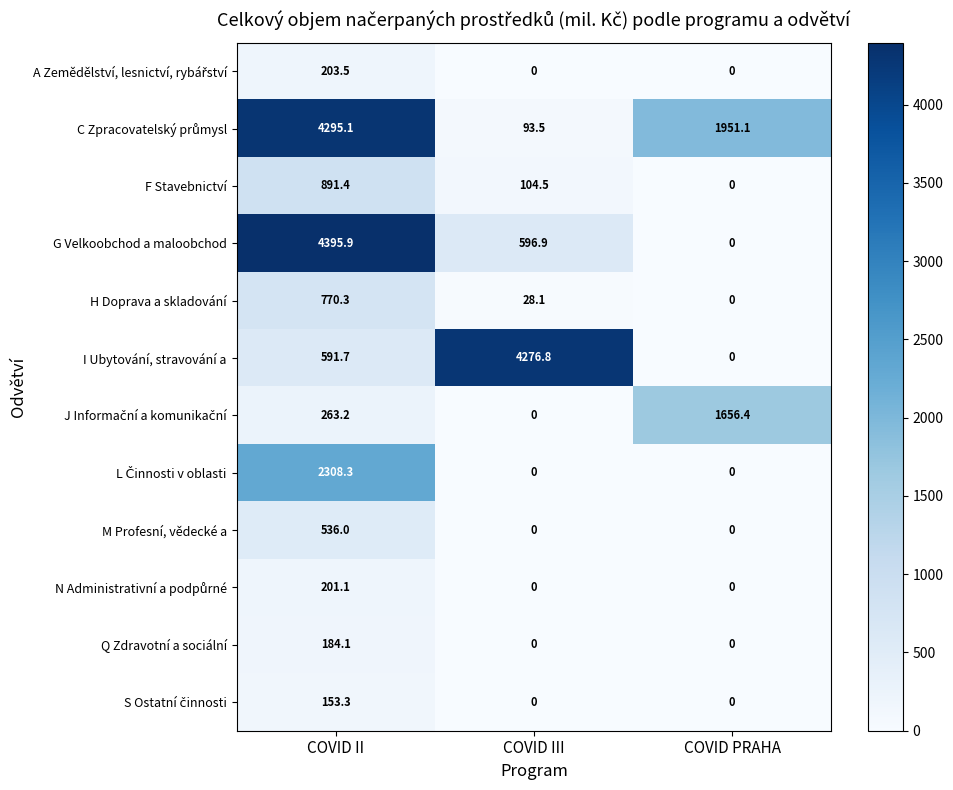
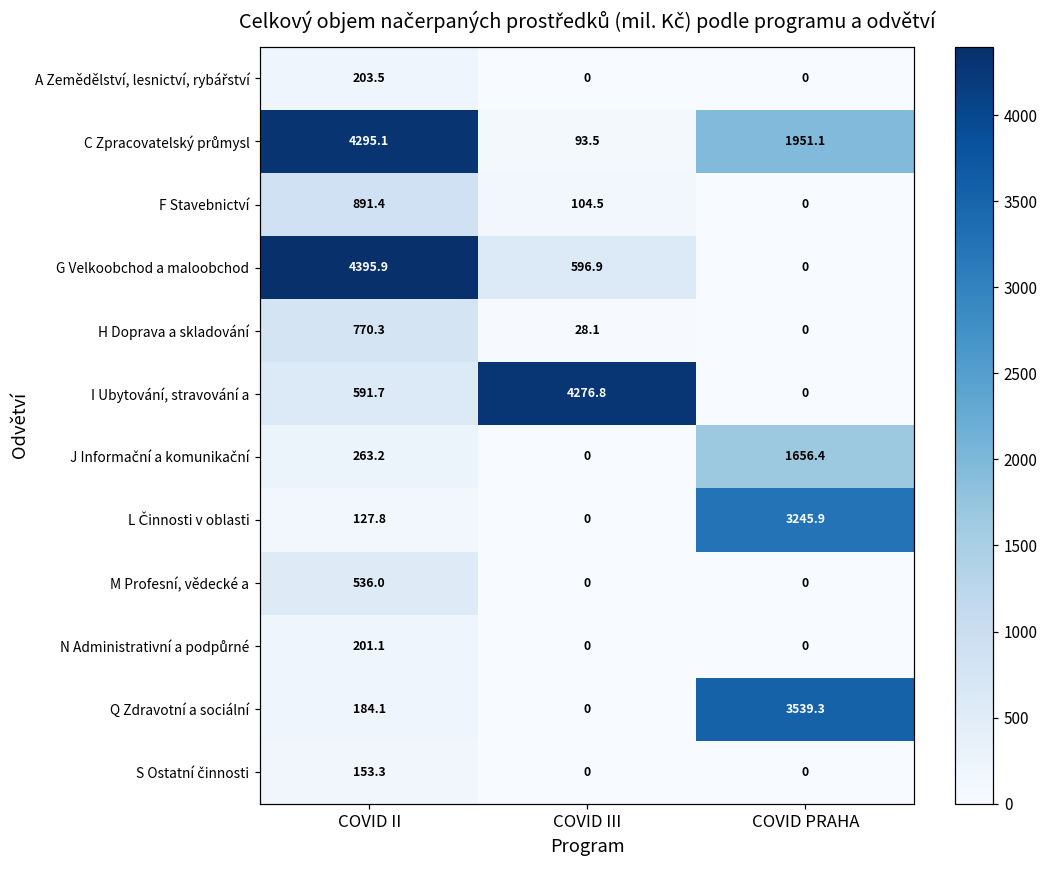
L Činnosti v oblasti, COVID II: 2308.3 -> 127.8
L Činnosti v oblasti, COVID PRAHA: 0 -> 3245.9
Q Zdravotní a sociální, COVID PRAHA: 0 -> 3539.3
